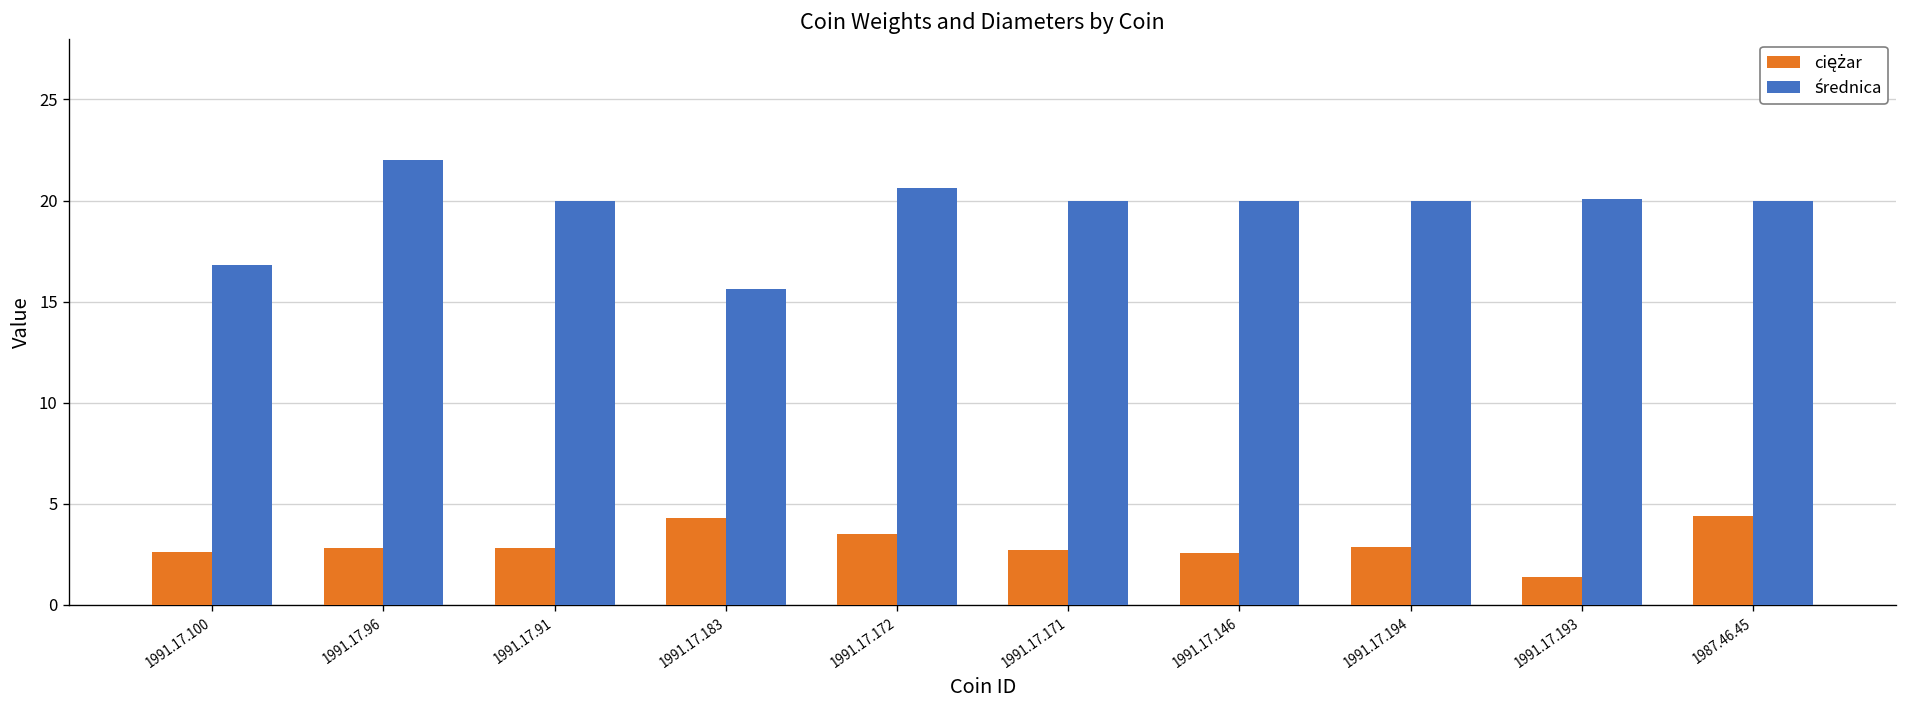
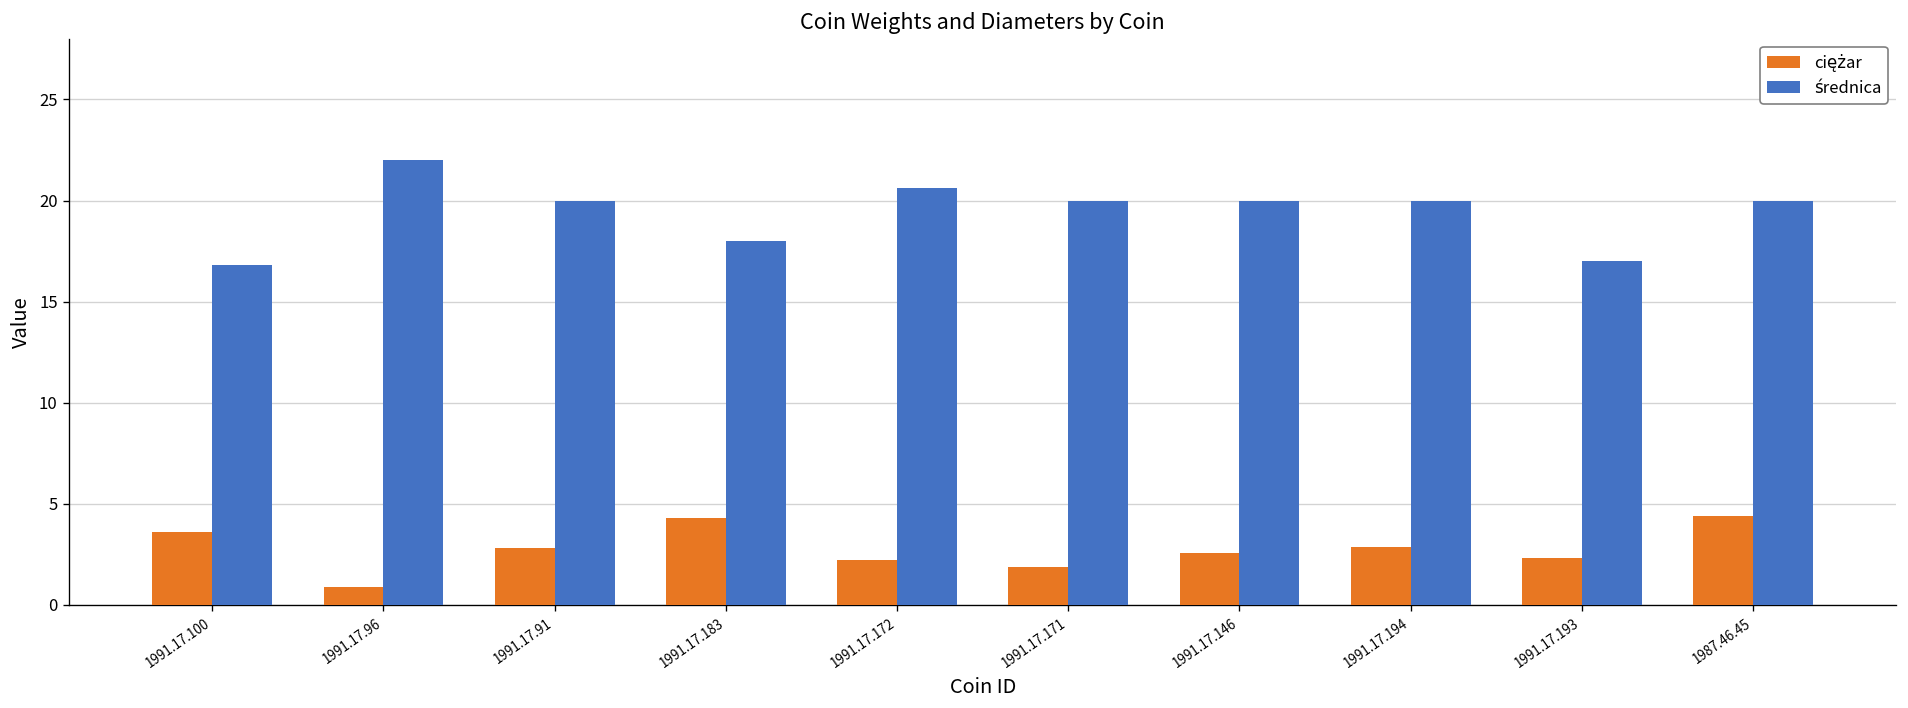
ciężar, 1991.17.100: 2.6 -> 3.6
ciężar, 1991.17.96: 2.8 -> 0.9
średnica, 1991.17.183: 15.6 -> 18.0
ciężar, 1991.17.172: 3.5 -> 2.2
ciężar, 1991.17.171: 2.7 -> 1.9
ciężar, 1991.17.193: 1.4 -> 2.3
średnica, 1991.17.193: 20.1 -> 17.0
